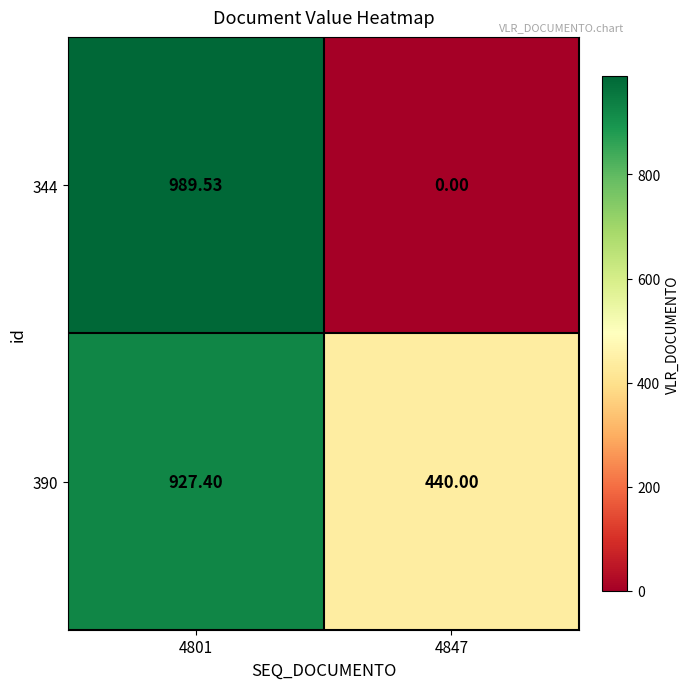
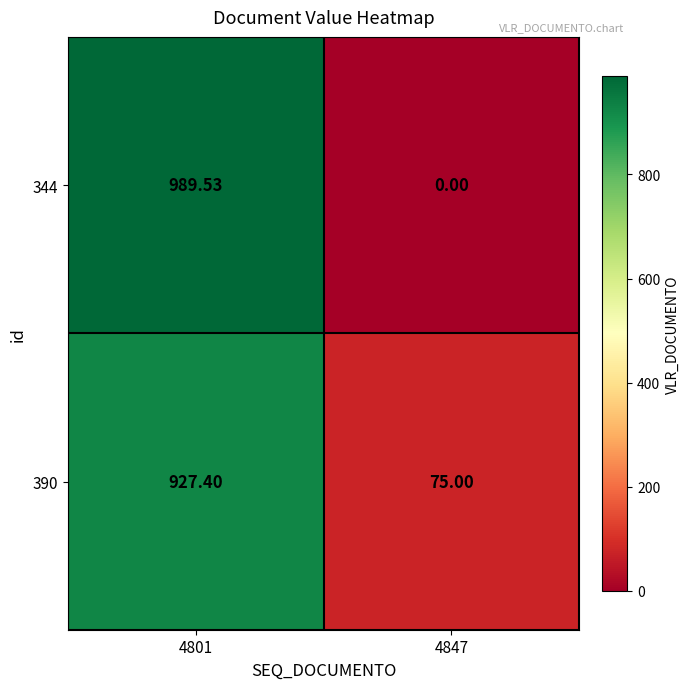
390, 4847: 440.00 -> 75.00
